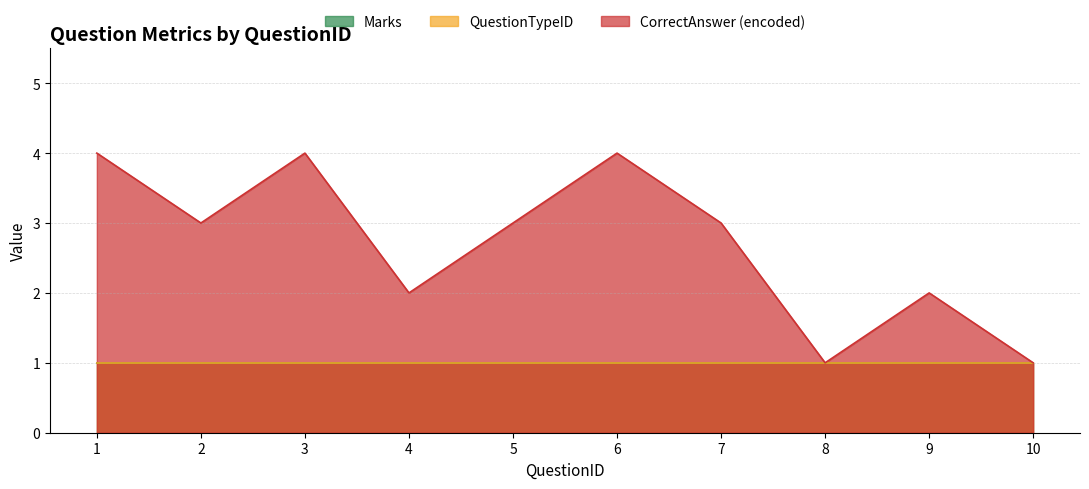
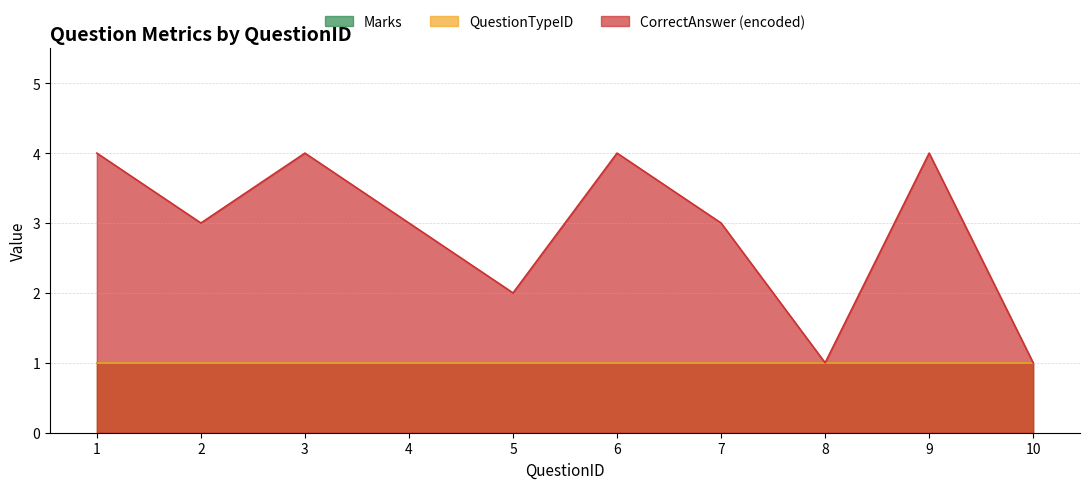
CorrectAnswer (encoded), 4: 2 -> 3
CorrectAnswer (encoded), 5: 3 -> 2
CorrectAnswer (encoded), 9: 2 -> 4
